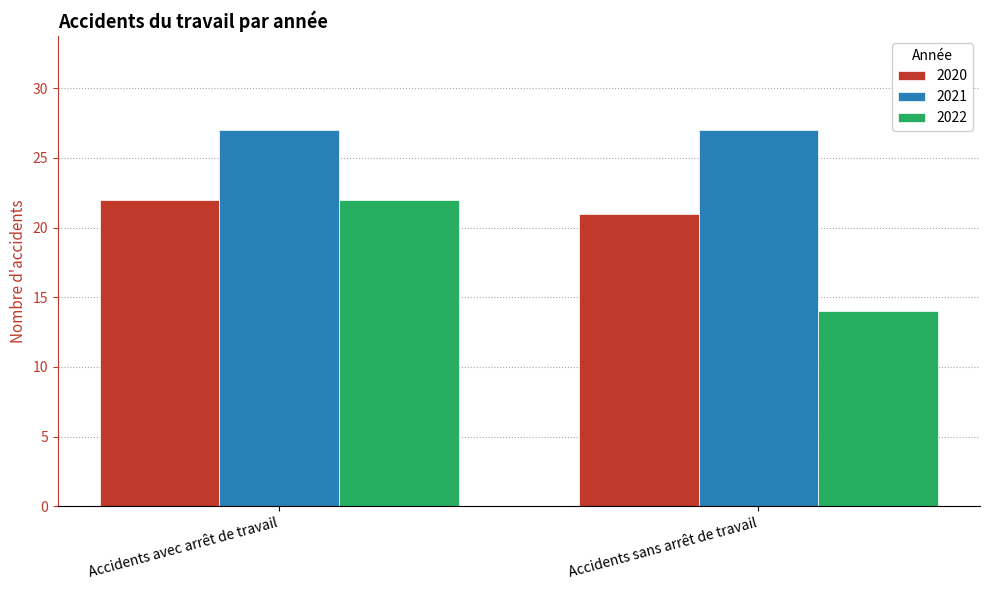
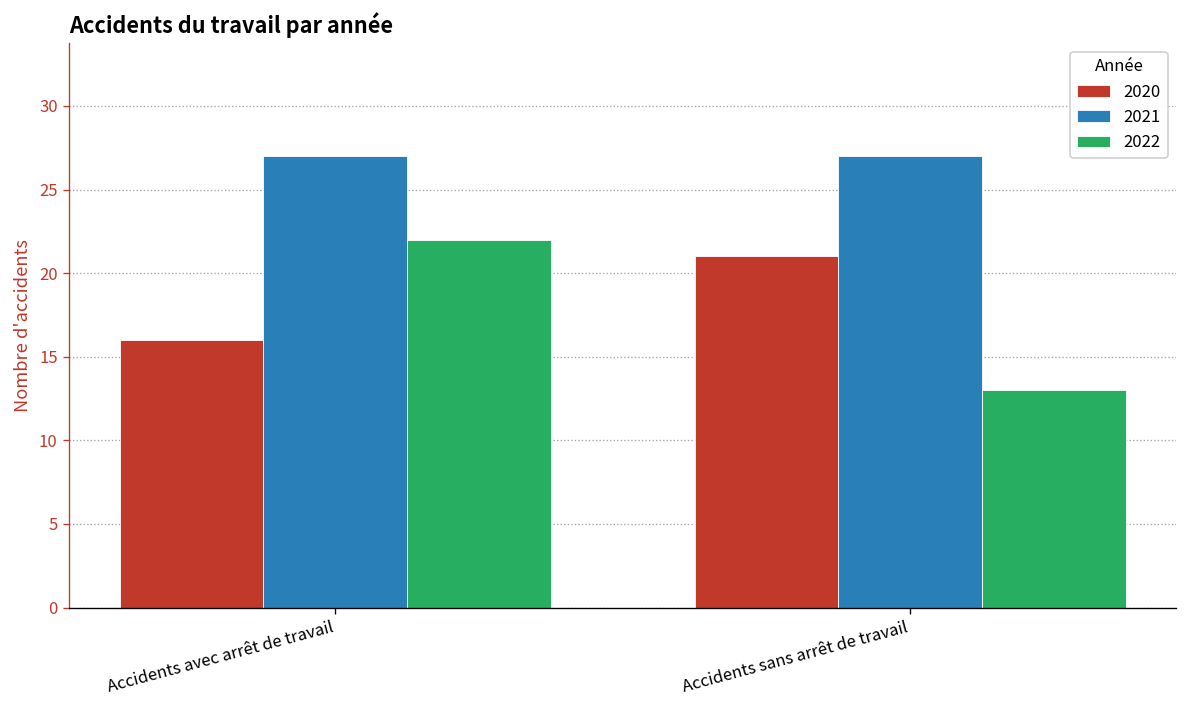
2020, Accidents avec arrêt de travail: 22 -> 16
2022, Accidents sans arrêt de travail: 14 -> 13
